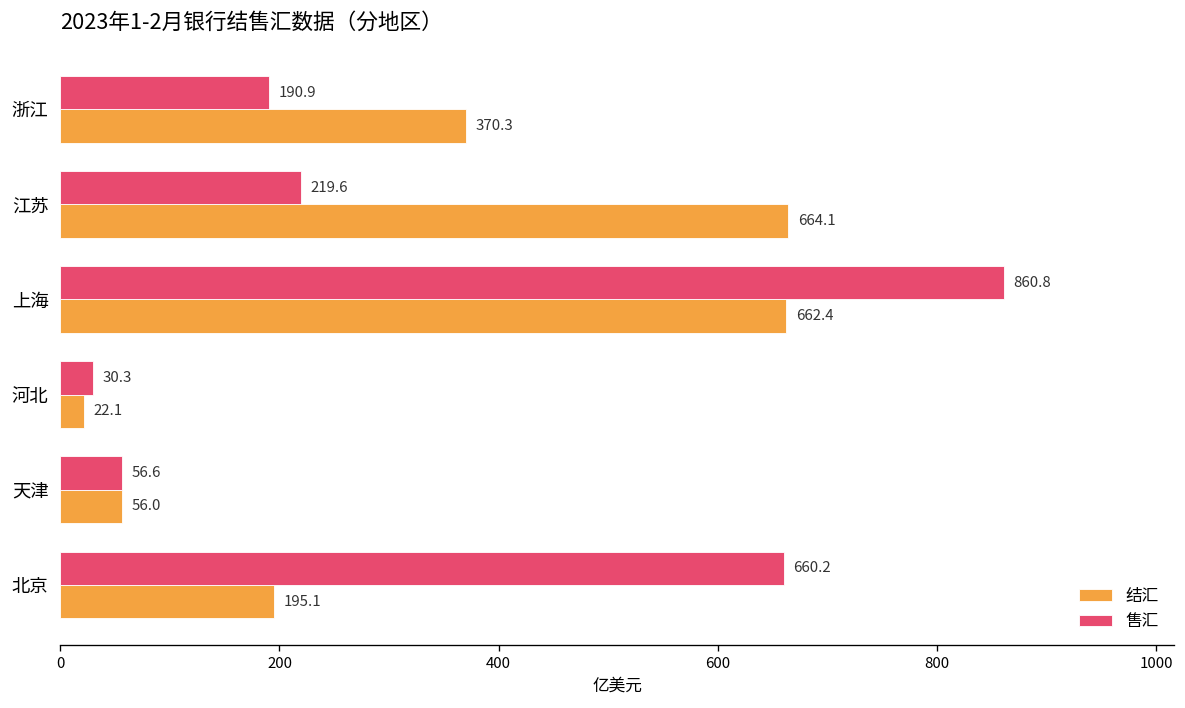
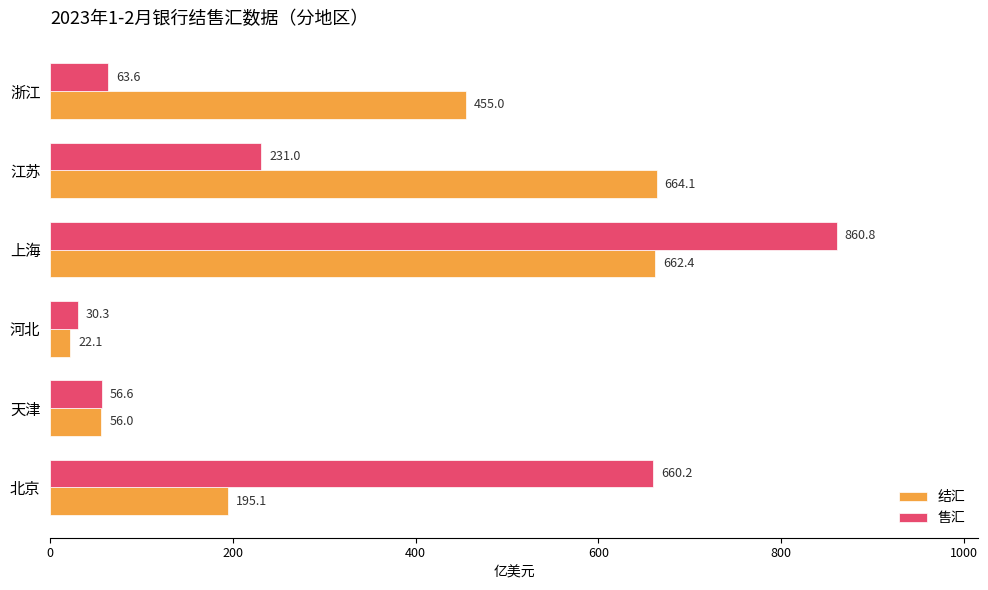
售汇, 浙江: 190.9 -> 63.6
结汇, 浙江: 370.3 -> 455.0
售汇, 江苏: 219.6 -> 231.0
